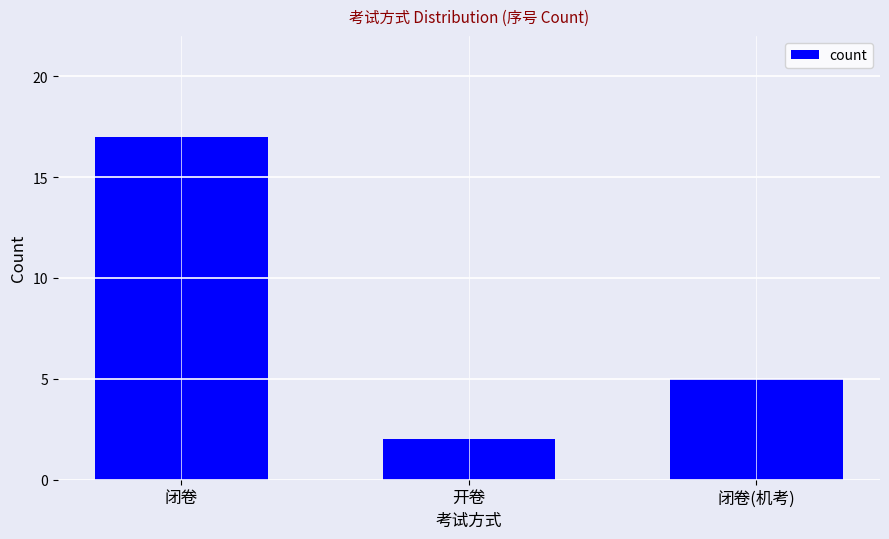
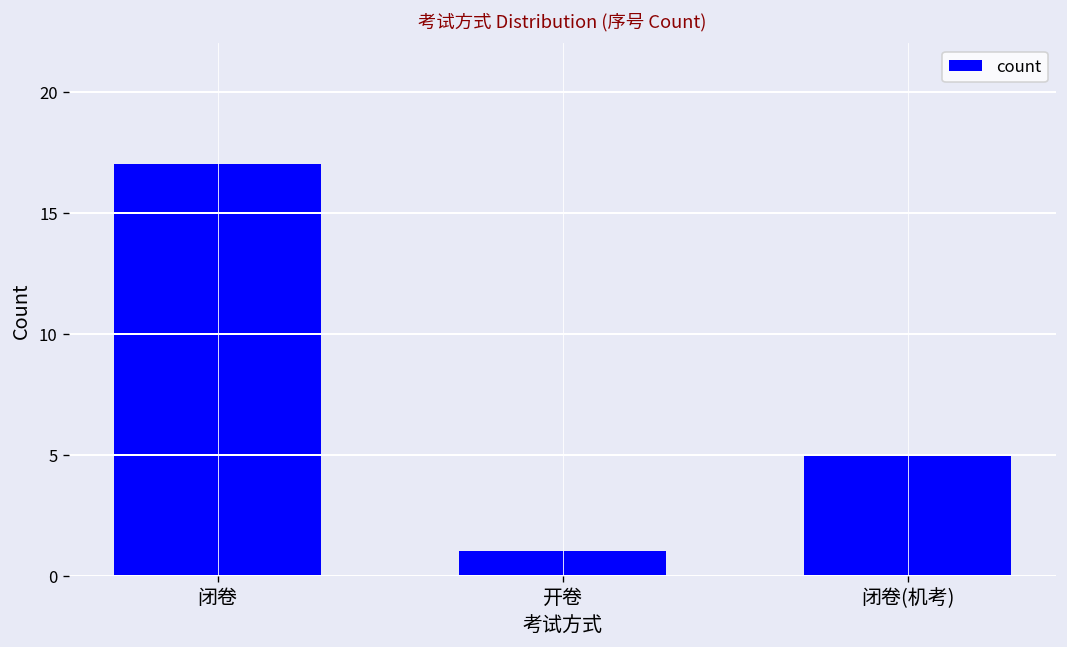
开卷: 2 -> 1
